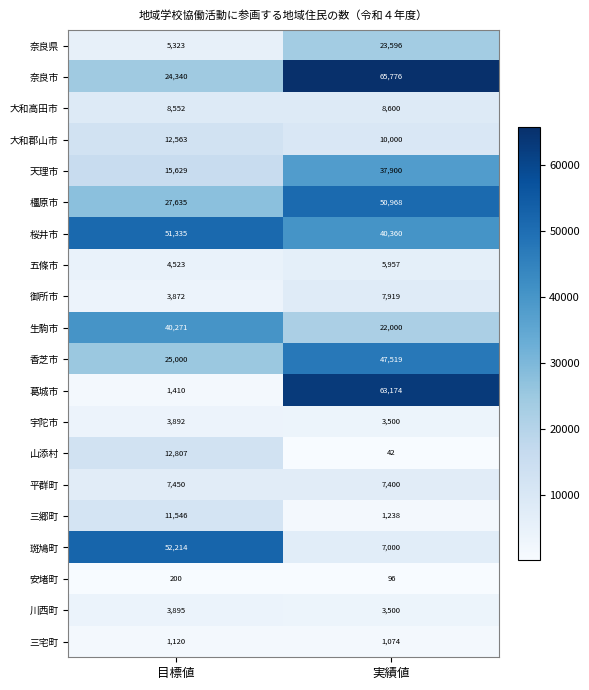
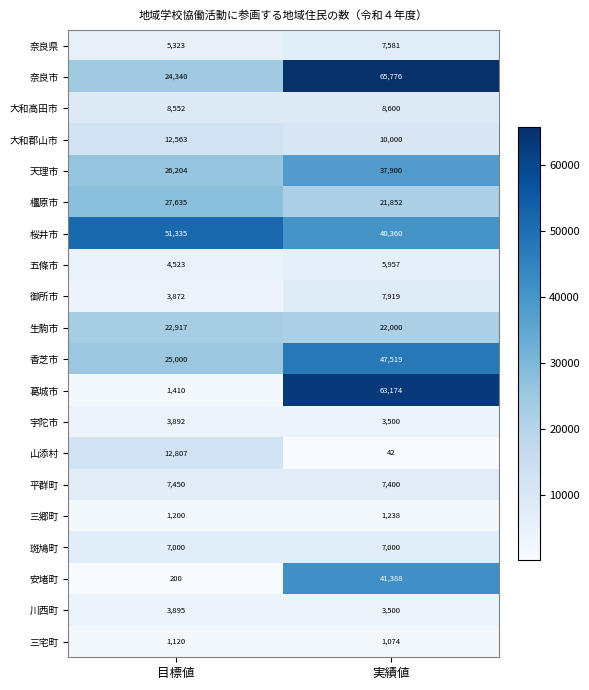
奈良県, 実績値: 23,596 -> 7,581
天理市, 目標値: 15,629 -> 26,204
橿原市, 実績値: 50,968 -> 21,852
生駒市, 目標値: 40,271 -> 22,917
三郷町, 目標値: 11,546 -> 1,200
斑鳩町, 目標値: 52,214 -> 7,000
安堵町, 実績値: 96 -> 41,388
